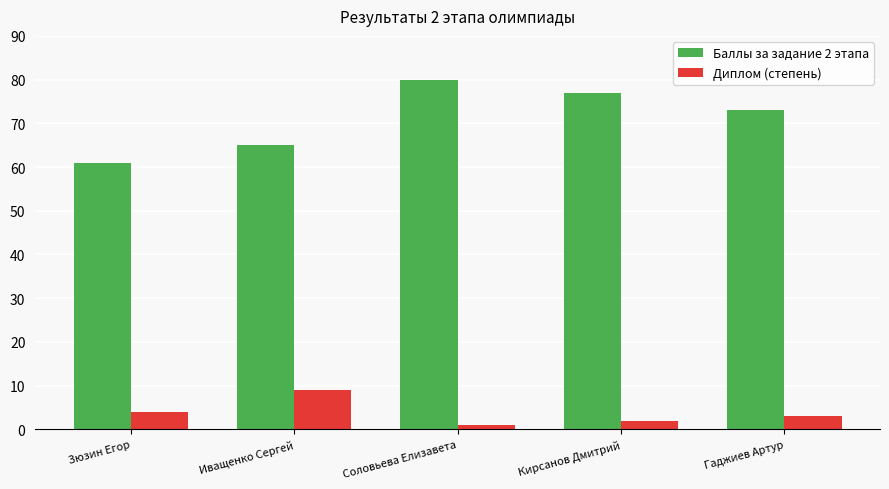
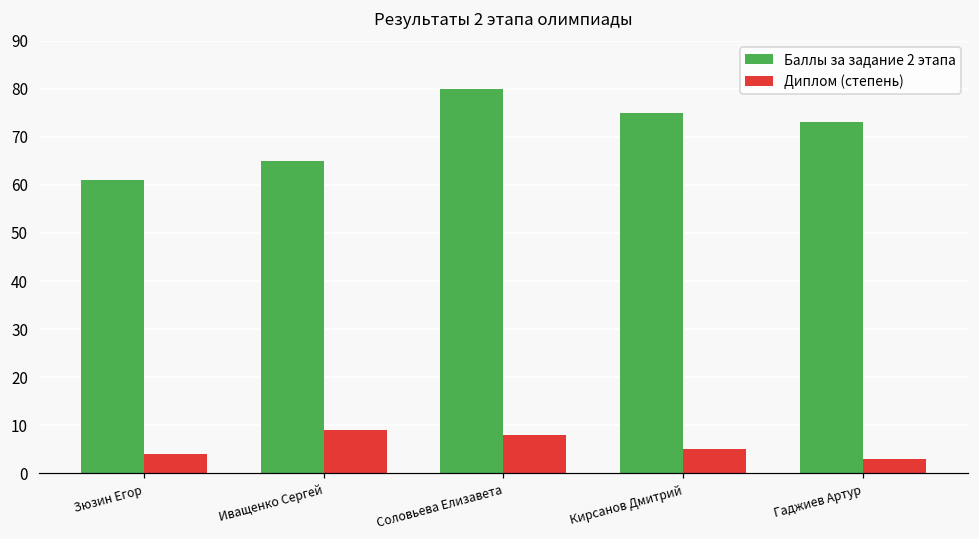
Диплом (степень), Соловьева Елизавета: 1 -> 8
Баллы за задание 2 этапа, Кирсанов Дмитрий: 77 -> 75
Диплом (степень), Кирсанов Дмитрий: 2 -> 5
